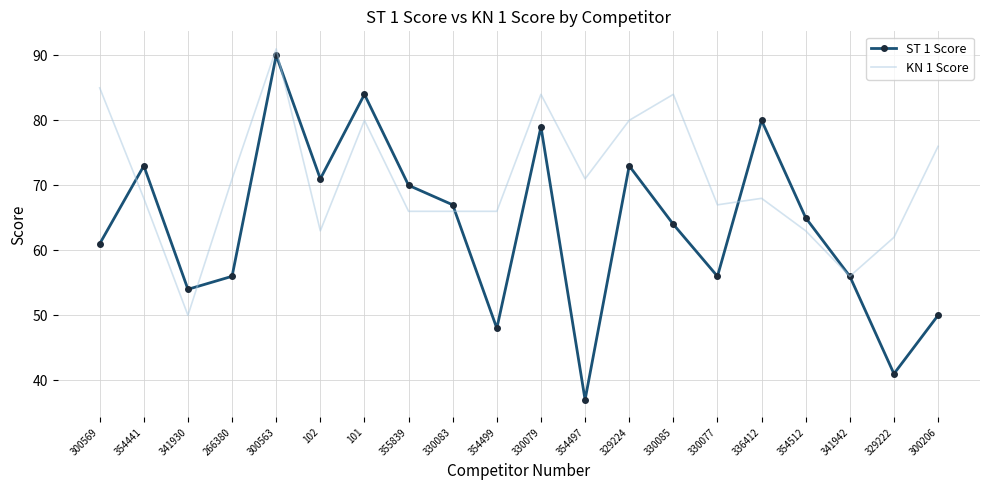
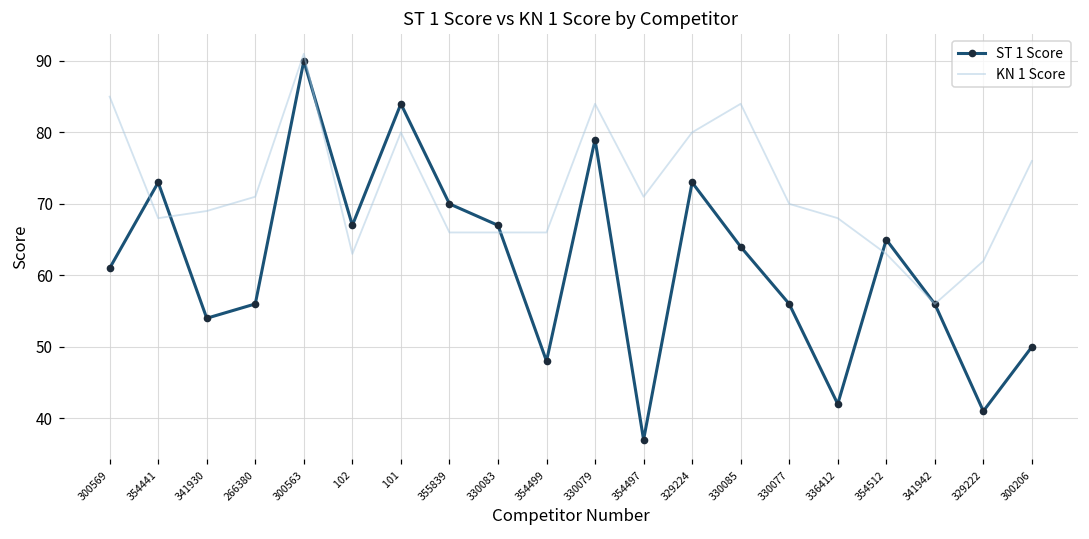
KN 1 Score, 341930: 50 -> 69
ST 1 Score, 102: 71 -> 67
KN 1 Score, 330077: 67 -> 70
ST 1 Score, 336412: 80 -> 42
